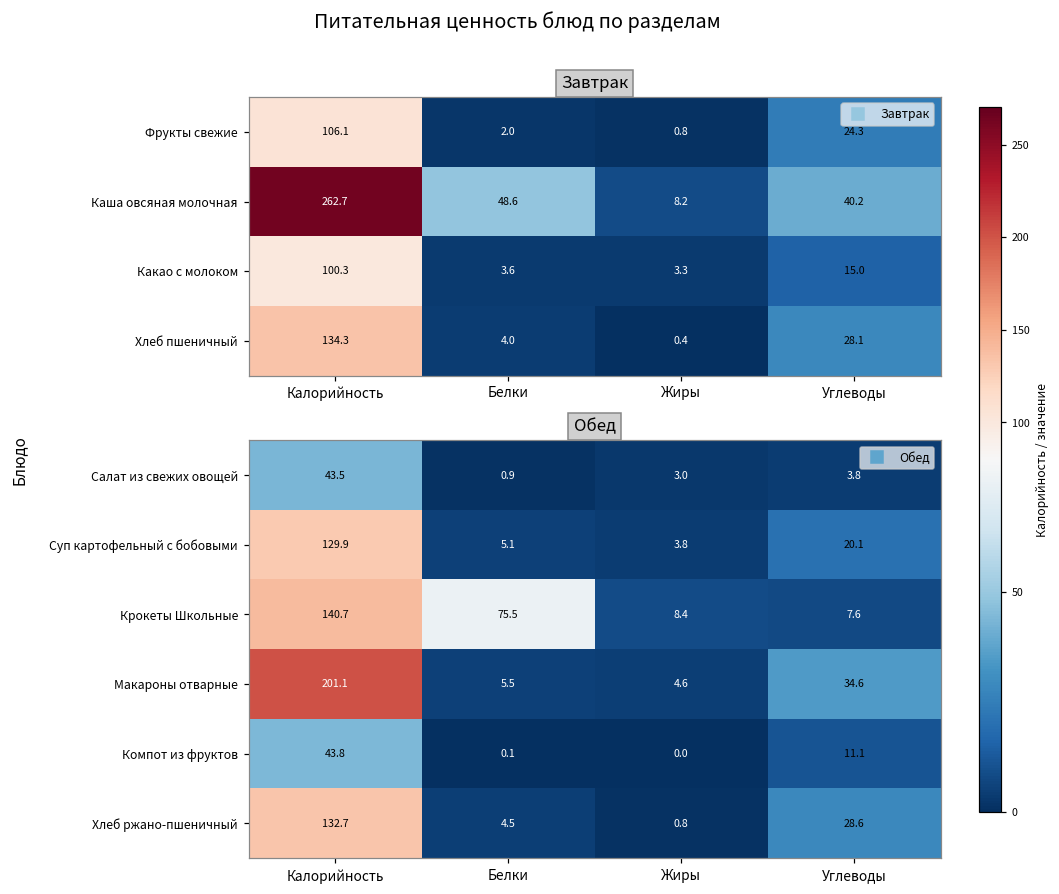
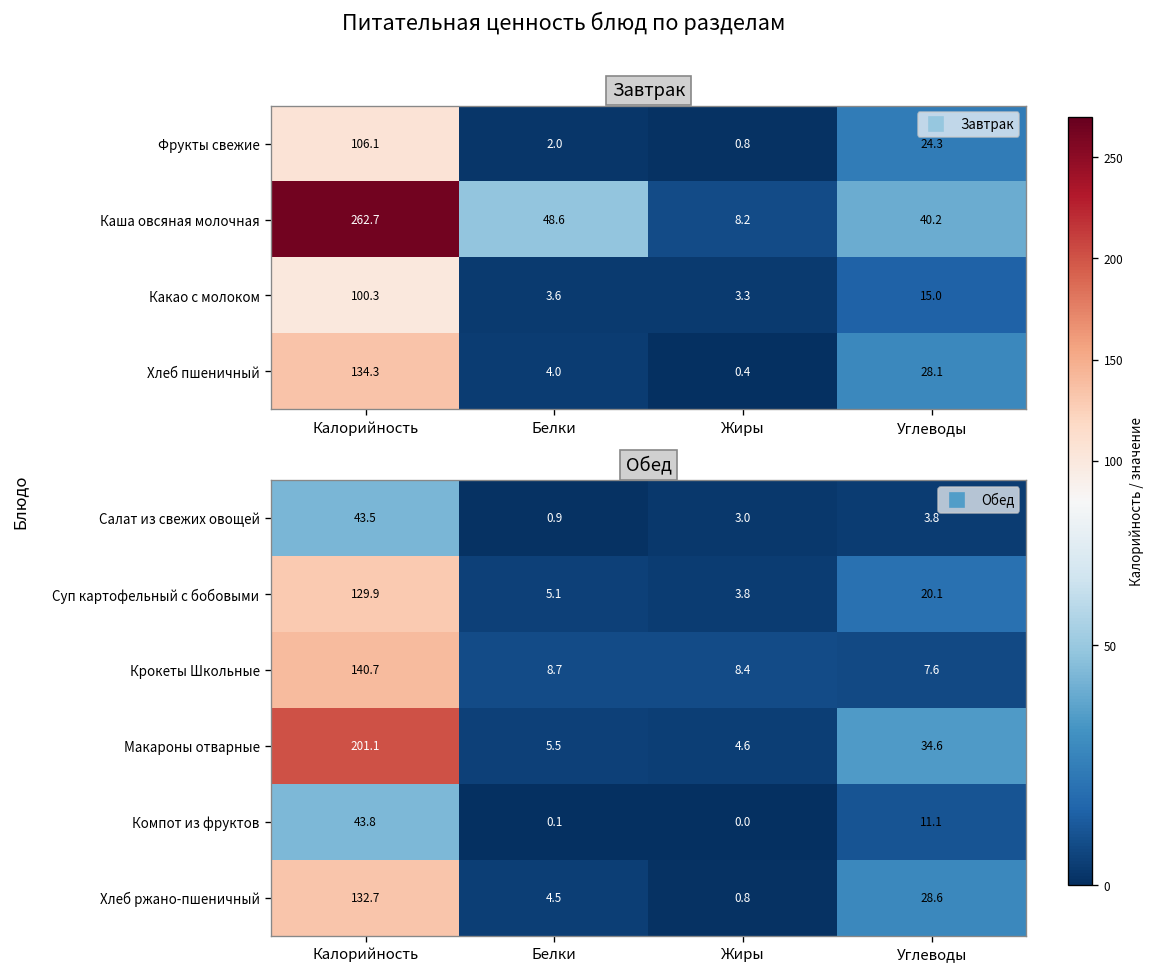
Обед, Крокеты Школьные, Белки: 75.5 -> 8.7
